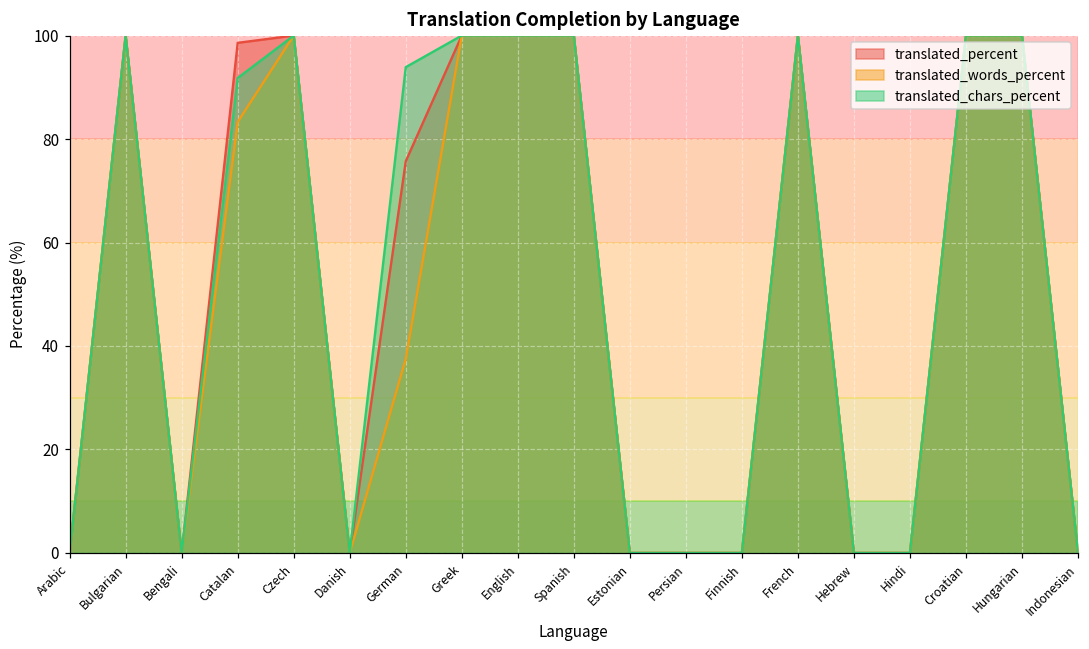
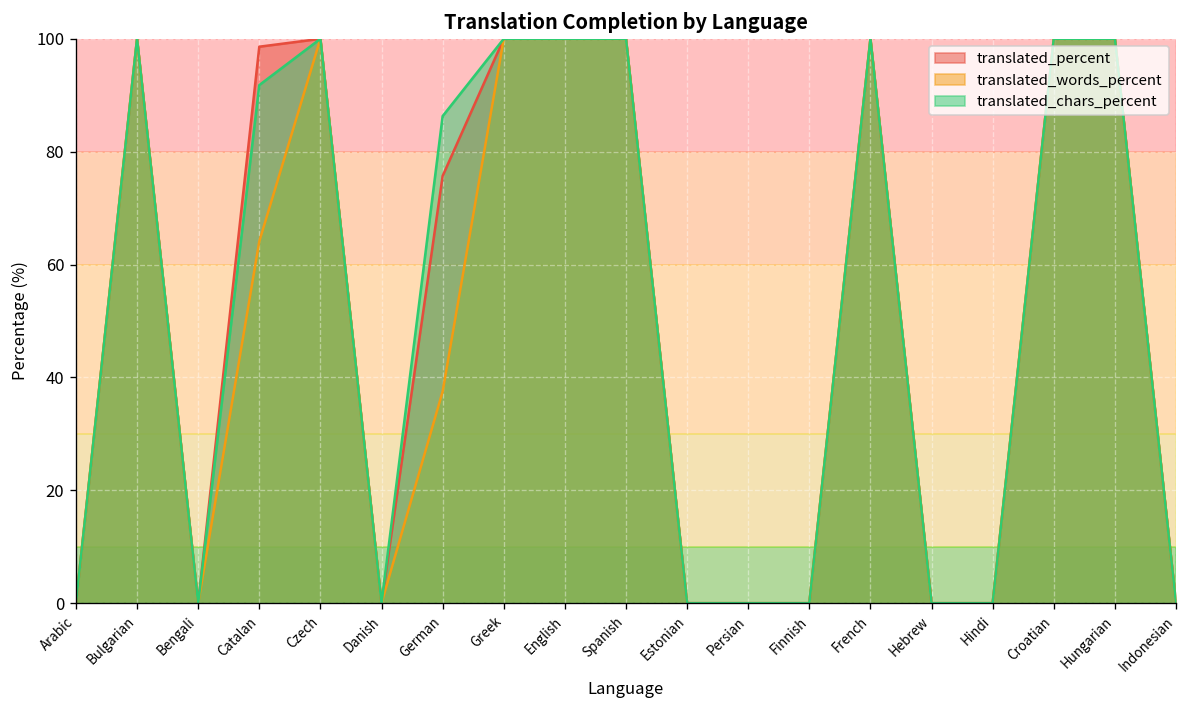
translated_words_percent, Catalan: 83 -> 64
translated_chars_percent, German: 94 -> 86
